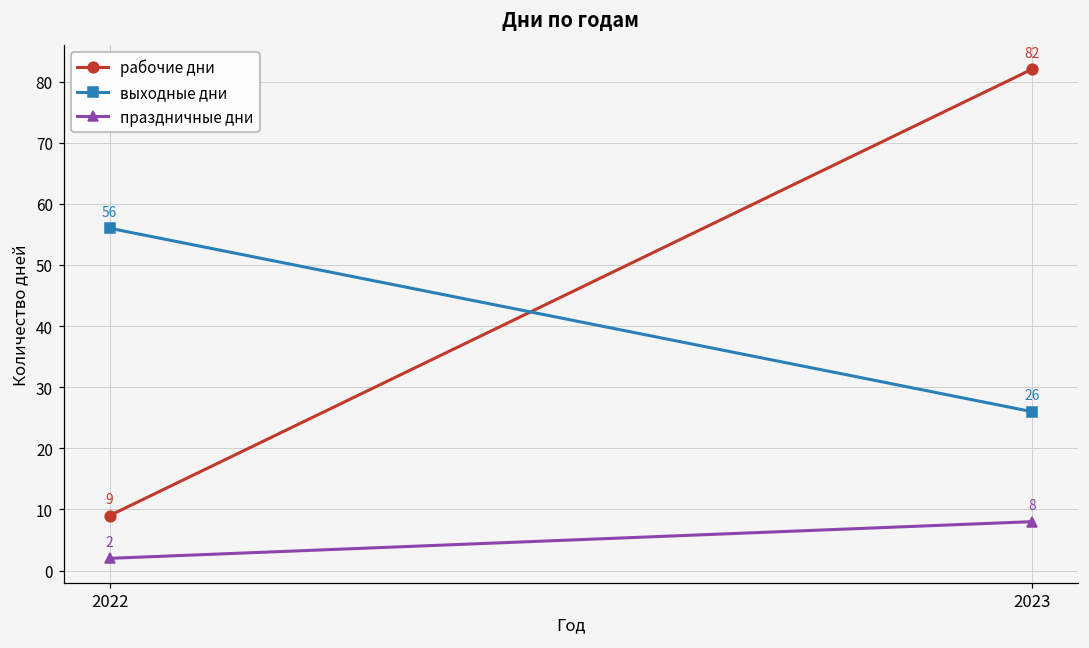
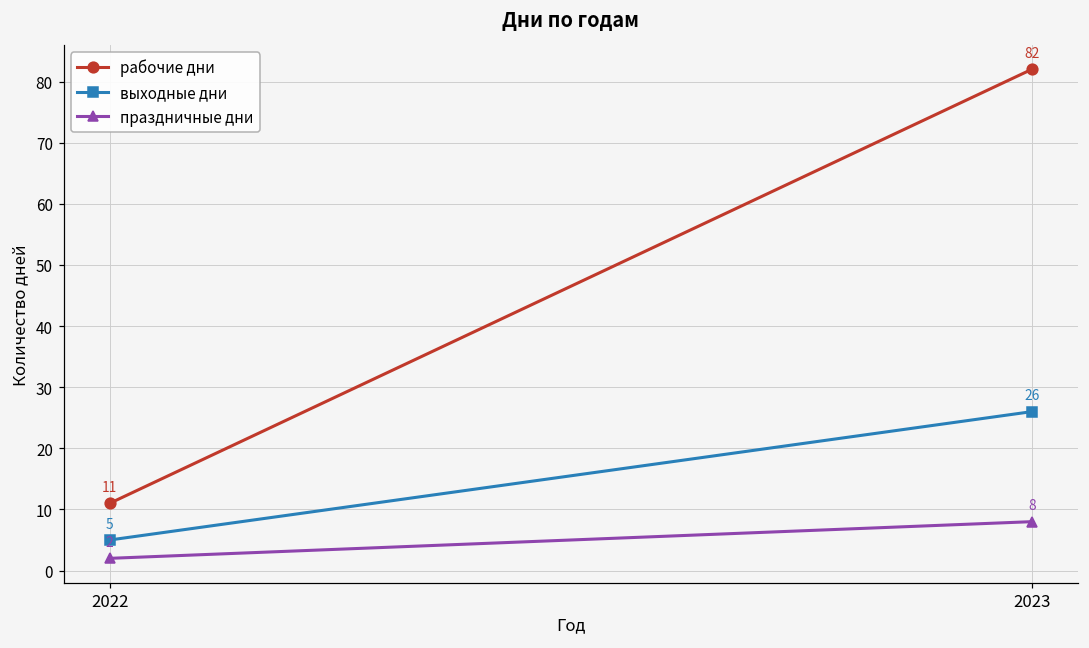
рабочие дни, 2022: 9 -> 11
выходные дни, 2022: 56 -> 5
